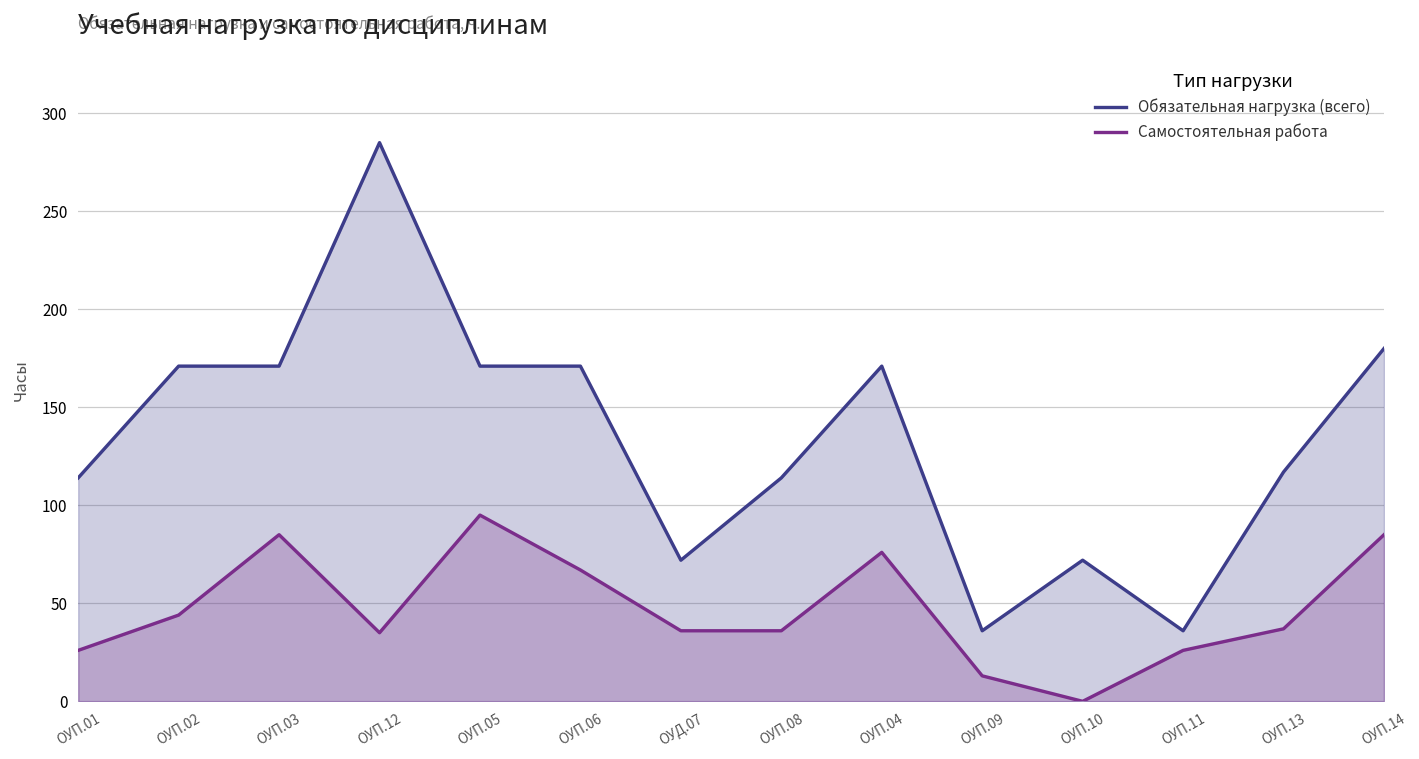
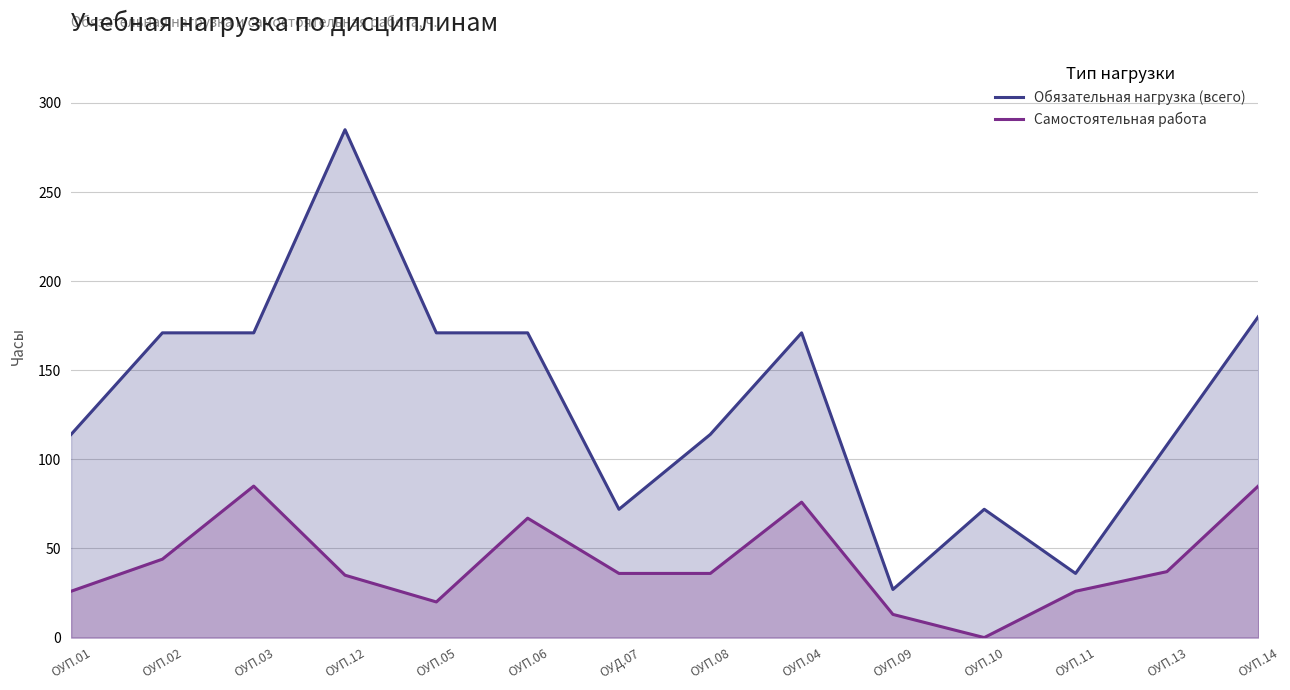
Самостоятельная работа, ОУП.05: 95 -> 20
Обязательная нагрузка (всего), ОУП.09: 36 -> 27
Обязательная нагрузка (всего), ОУП.13: 117 -> 108
